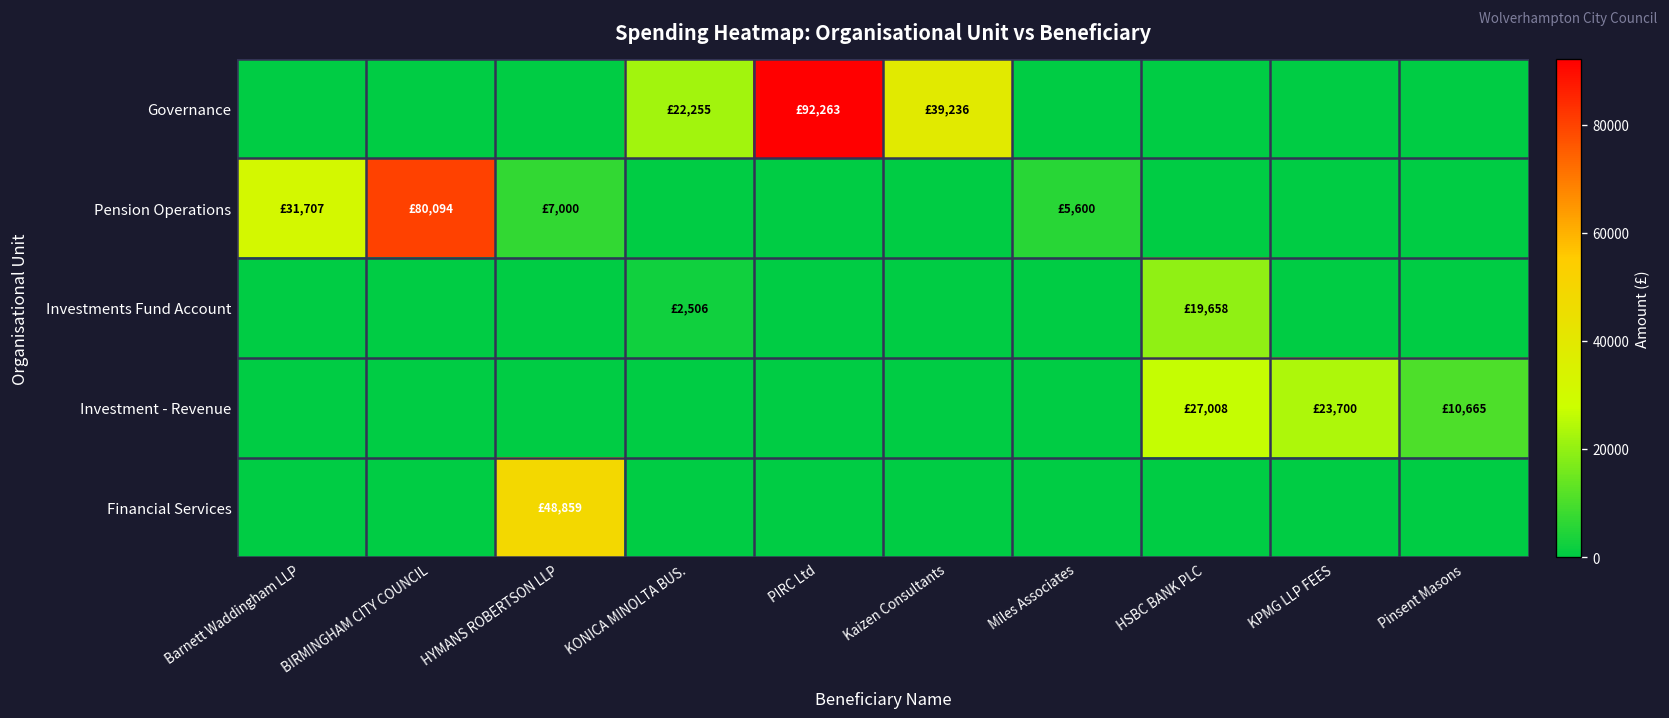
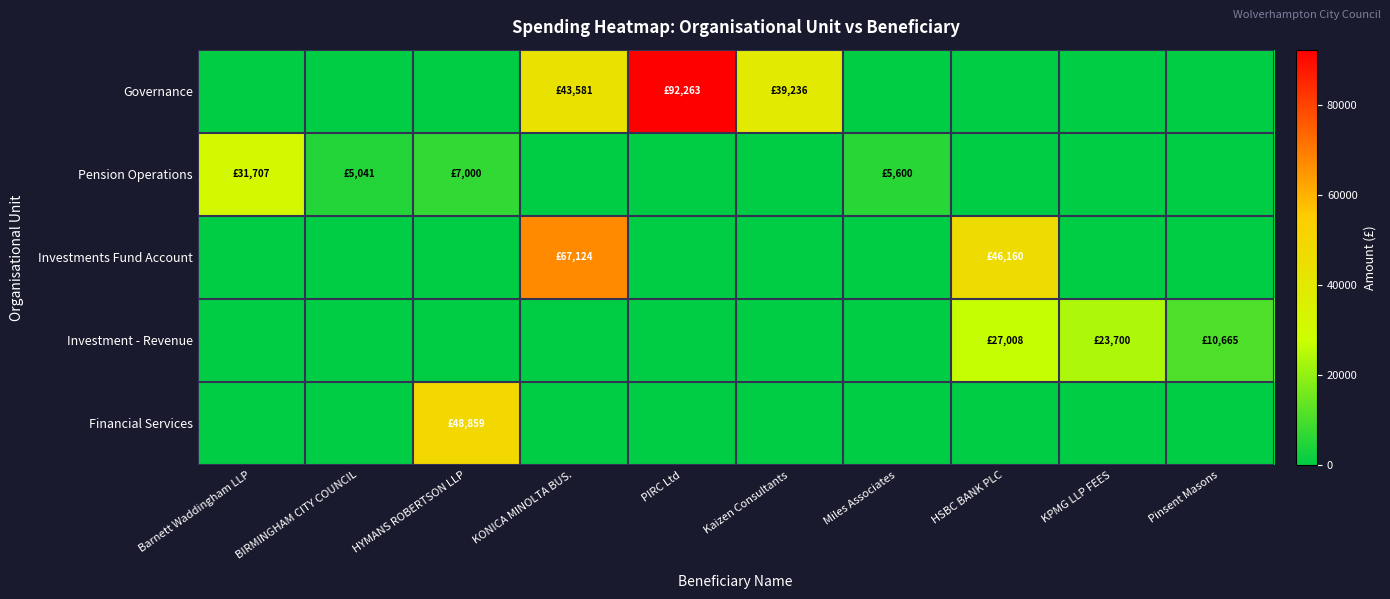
Governance, KONICA MINOLTA BUS.: £22,255 -> £43,581
Pension Operations, BIRMINGHAM CITY COUNCIL: £80,094 -> £5,041
Investments Fund Account, KONICA MINOLTA BUS.: £2,506 -> £67,124
Investments Fund Account, HSBC BANK PLC: £19,658 -> £46,160
